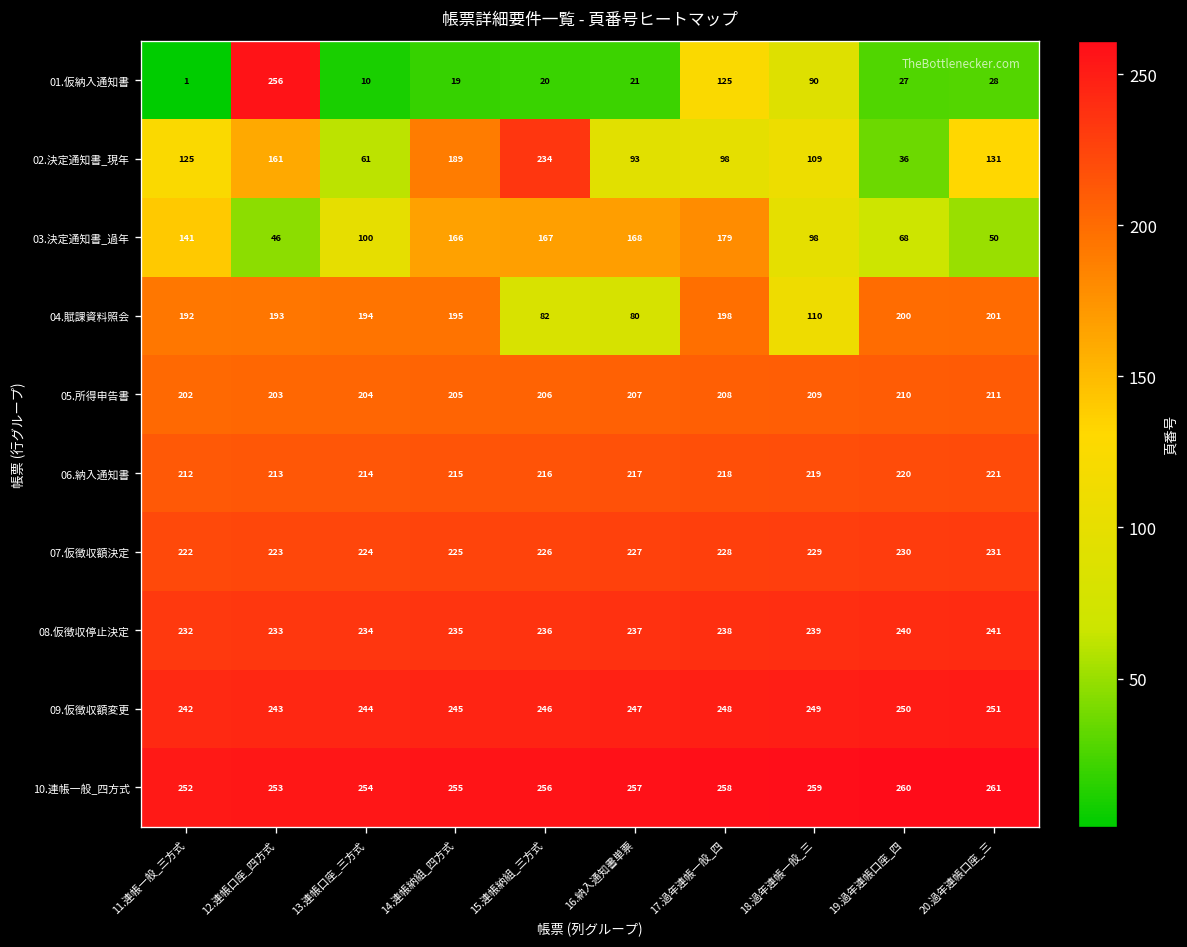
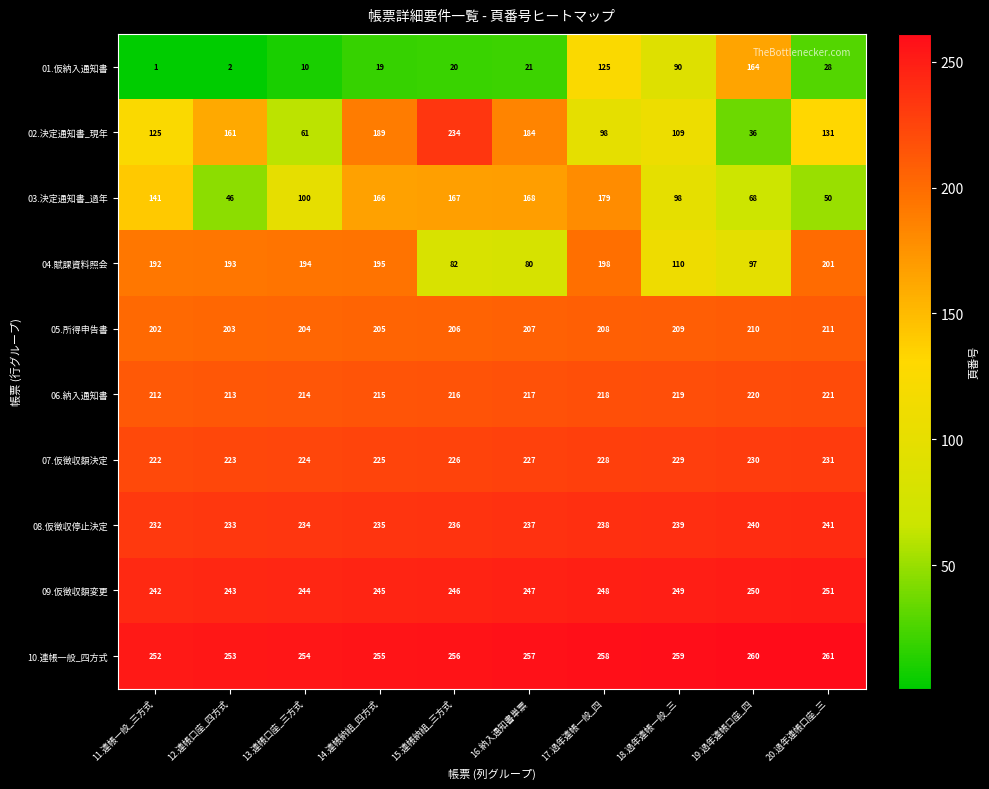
01.仮納入通知書, 12.連帳口座_四方式: 256 -> 2
01.仮納入通知書, 19.過年連帳口座_四: 27 -> 164
02.決定通知書_現年, 16.納入通知書単票: 93 -> 184
04.賦課資料照会, 19.過年連帳口座_四: 200 -> 97
